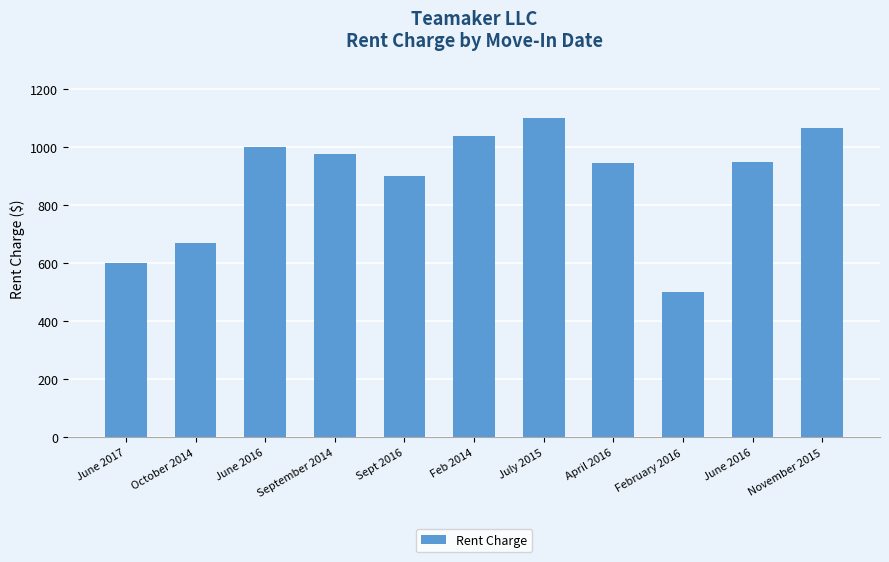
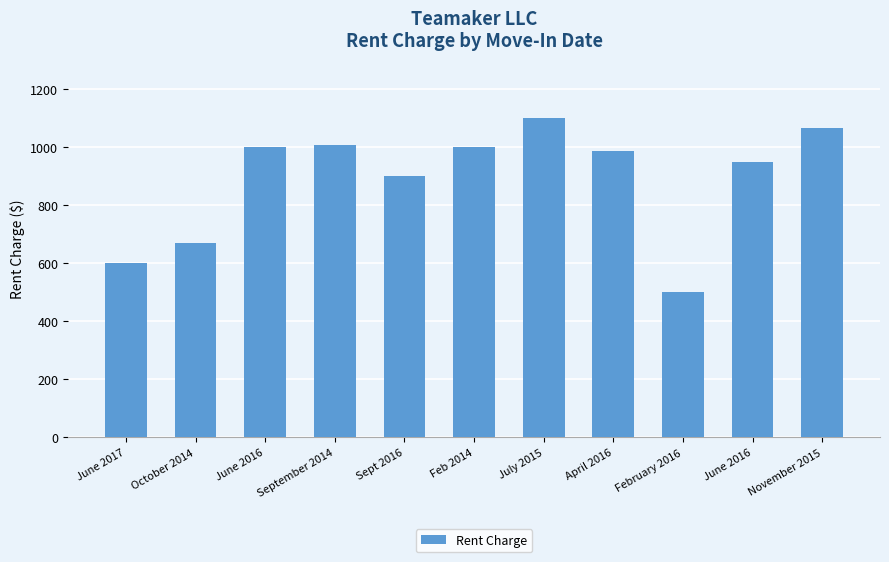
September 2014: 980 -> 1010
Feb 2014: 1040 -> 1000
April 2016: 950 -> 990
